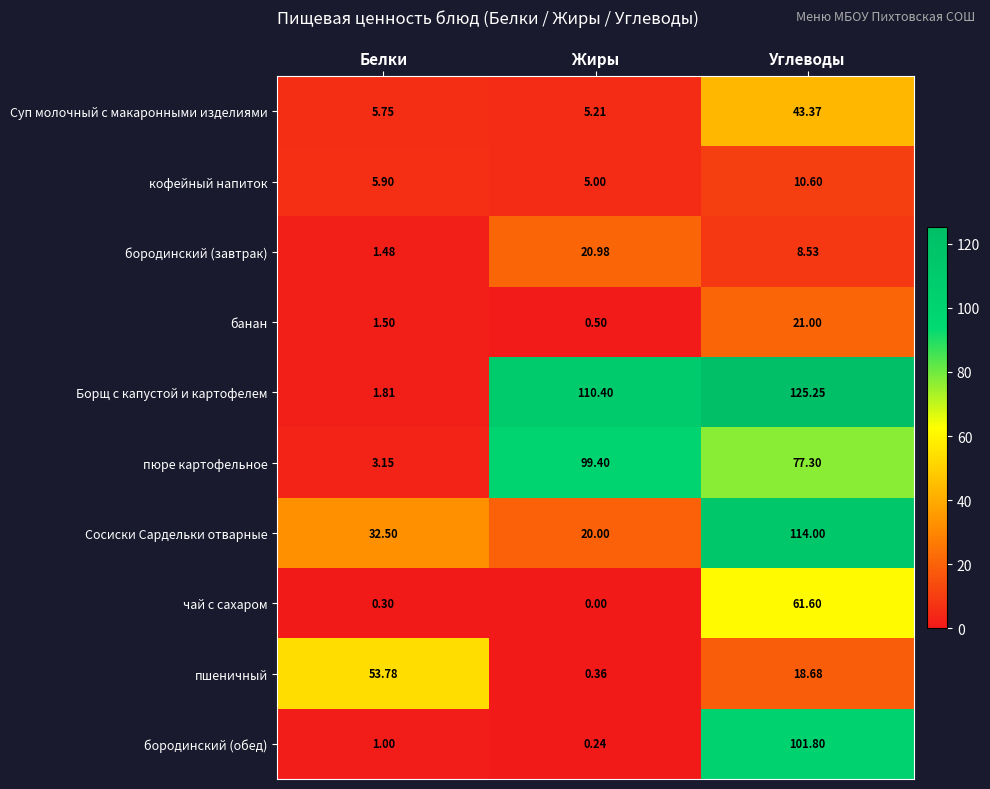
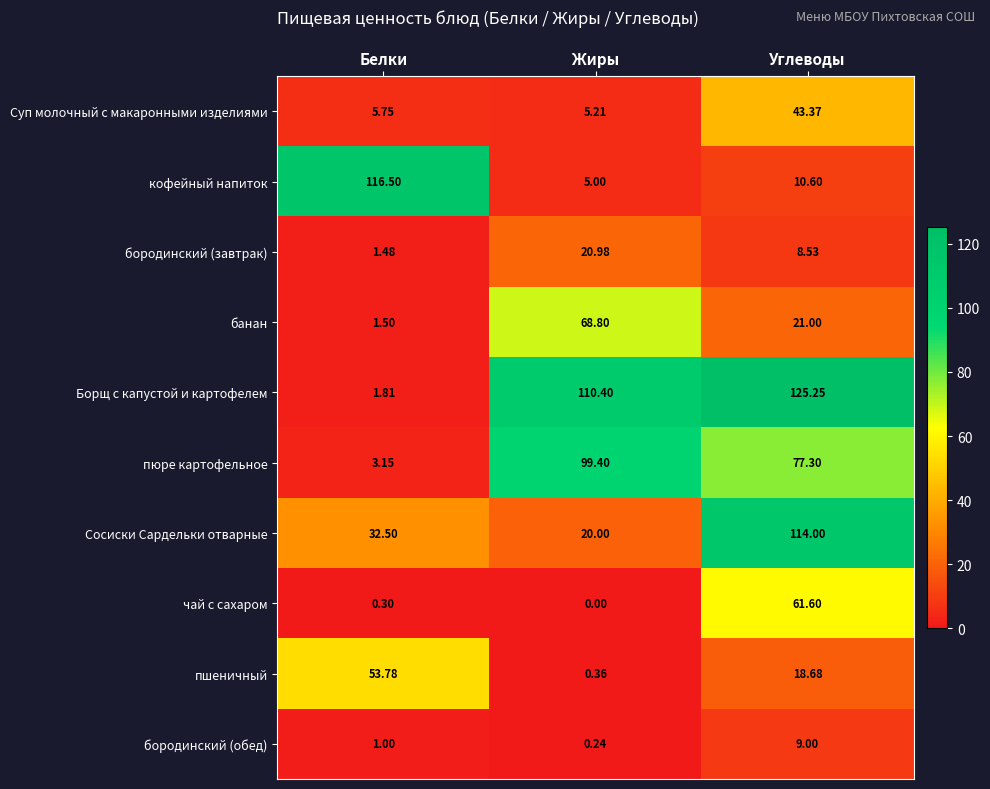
кофейный напиток, Белки: 5.90 -> 116.50
банан, Жиры: 0.50 -> 68.80
бородинский (обед), Углеводы: 101.80 -> 9.00
